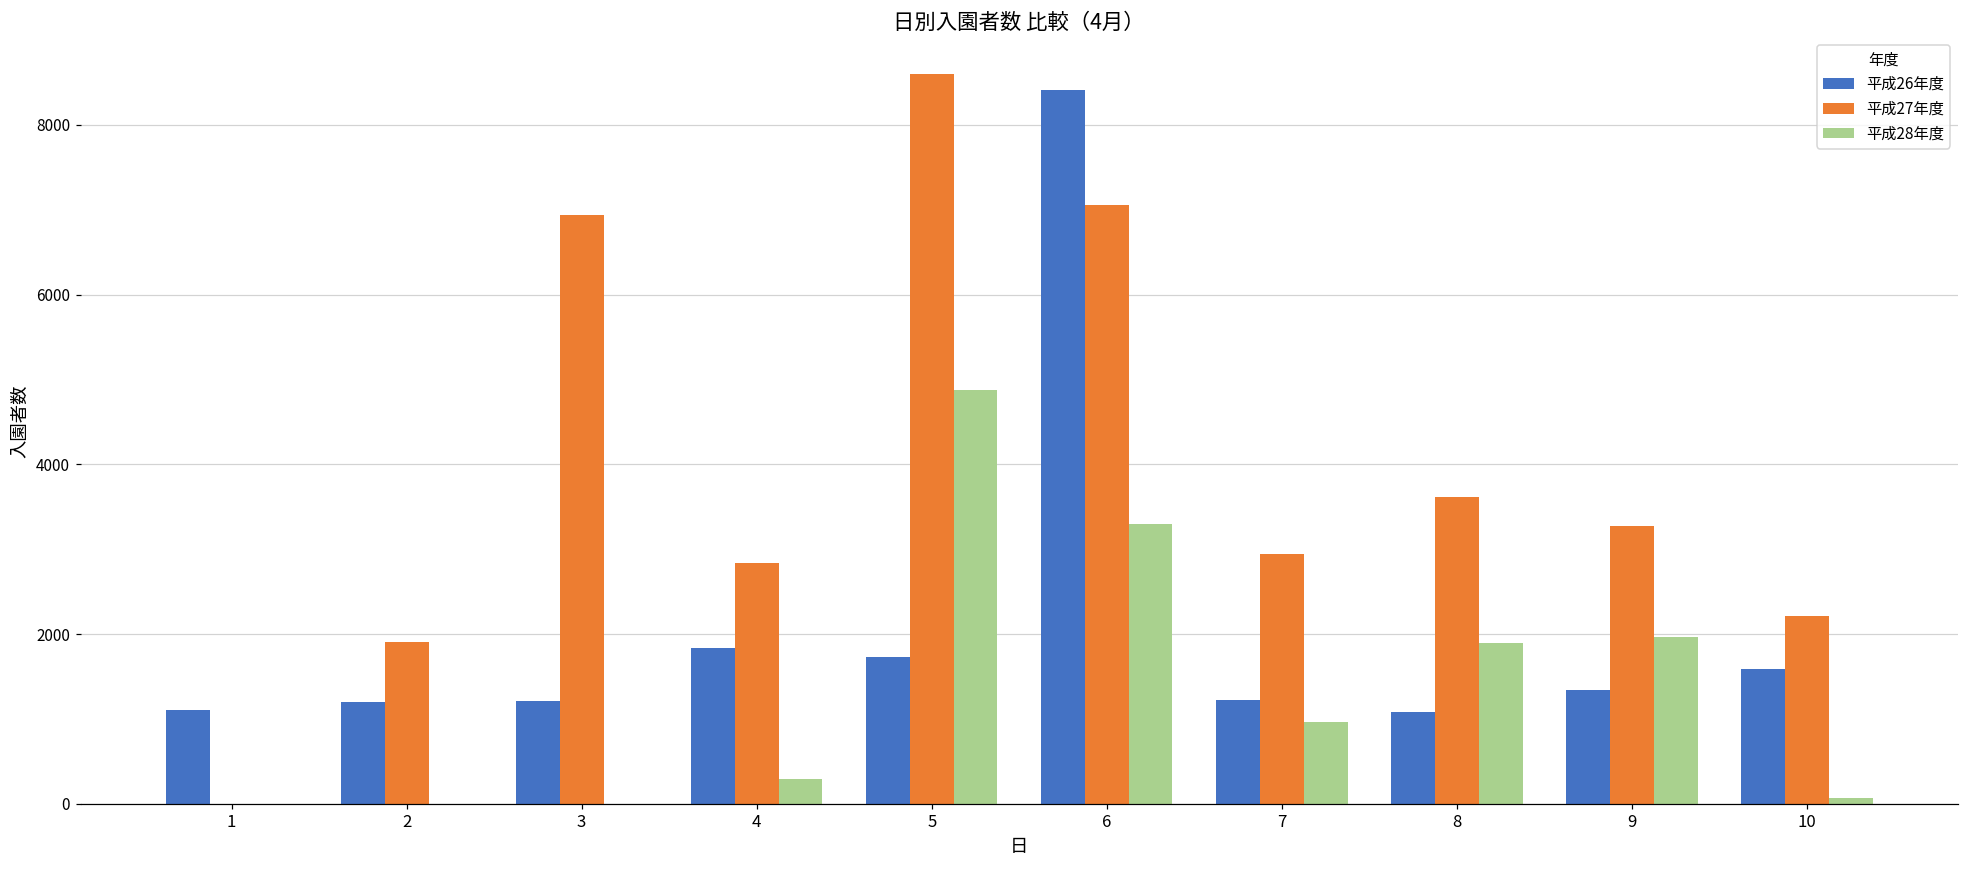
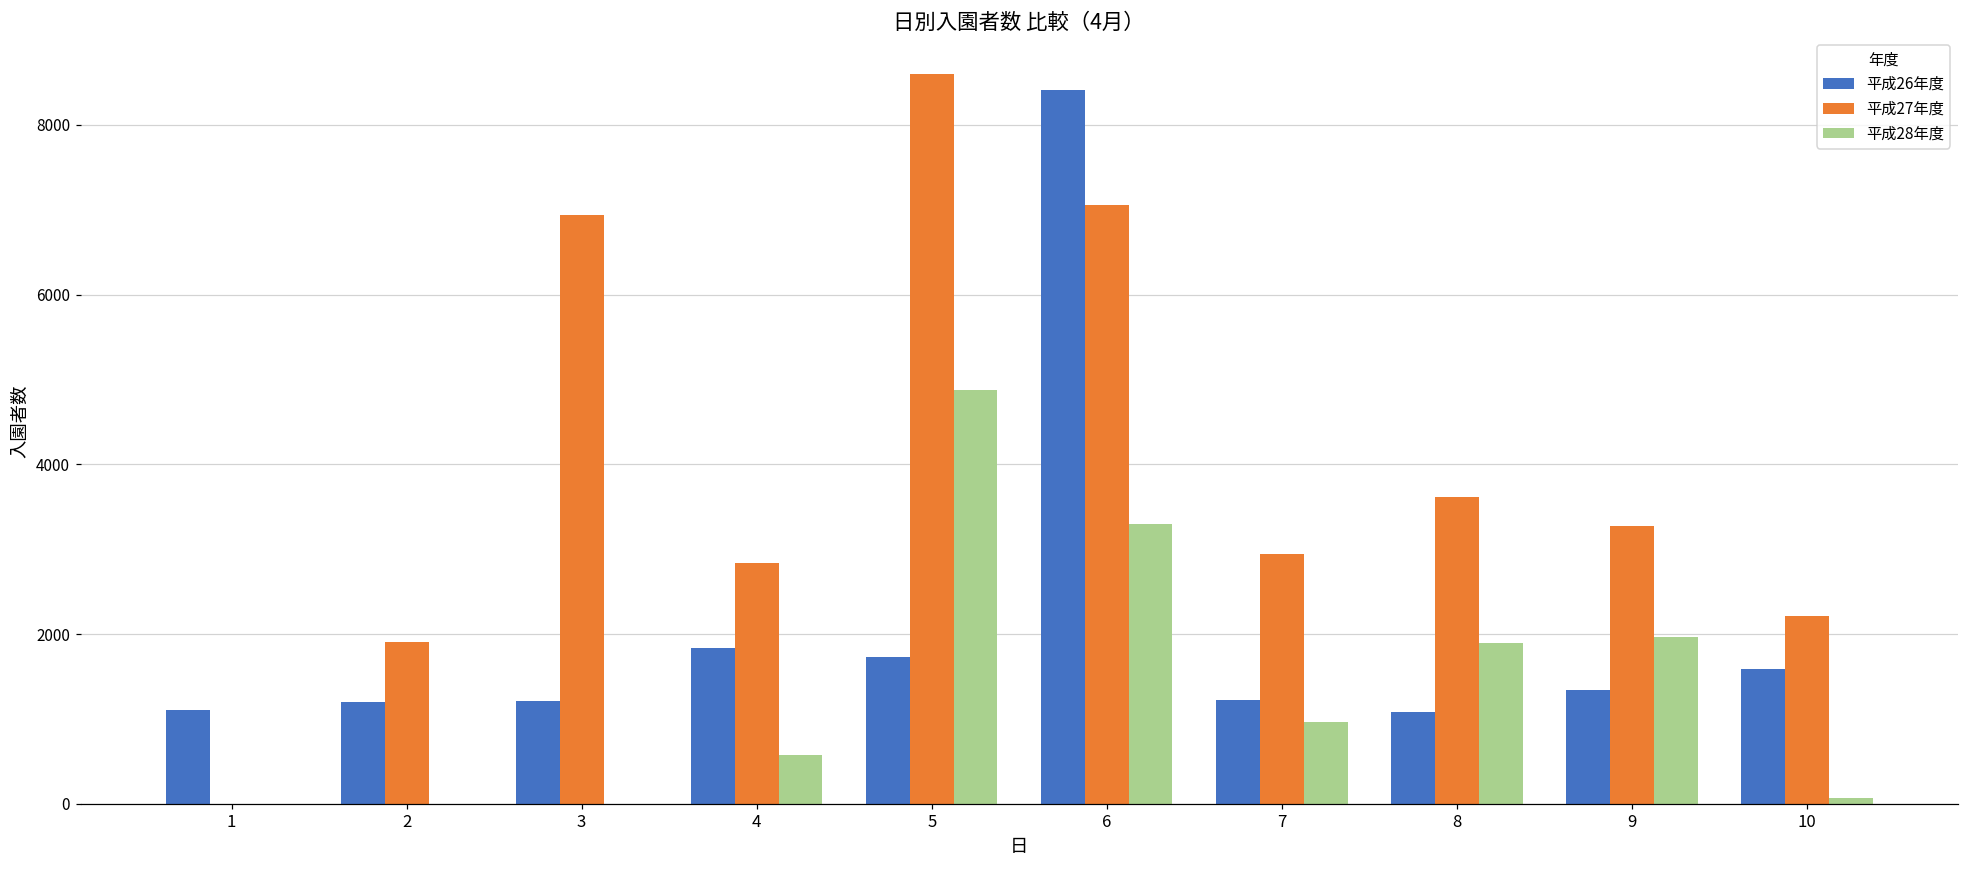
平成28年度, 4: 300 -> 600
